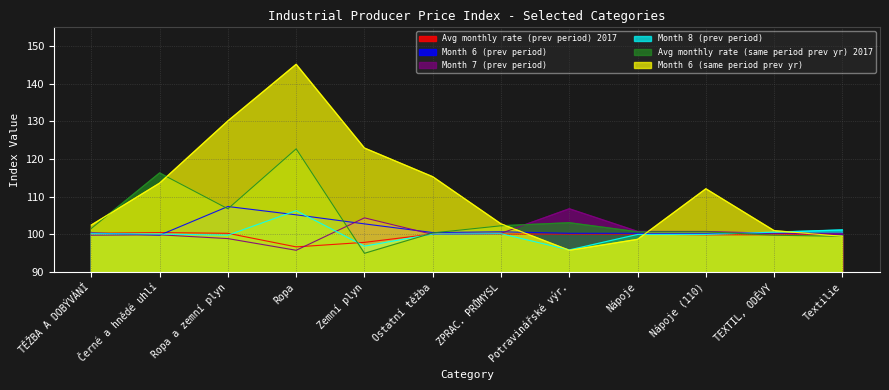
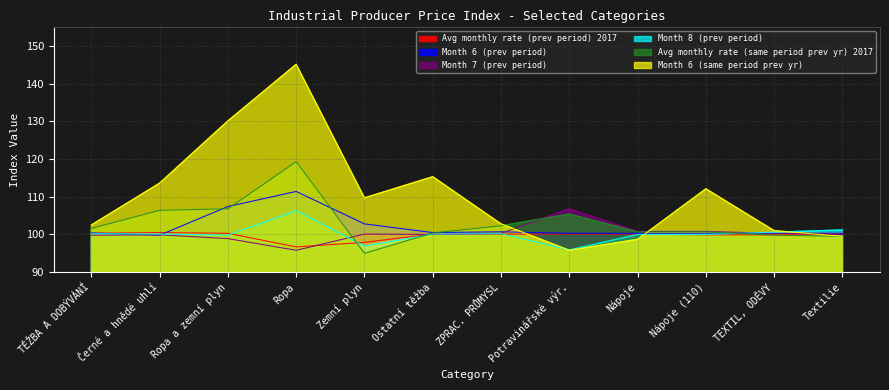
Avg monthly rate (same period prev yr) 2017, Černé a hnědé uhlí: 116 -> 106
Month 6 (prev period), Ropa: 105 -> 111
Avg monthly rate (same period prev yr) 2017, Ropa: 123 -> 119
Month 7 (prev period), Zemní plyn: 104 -> 100
Month 6 (same period prev yr), Zemní plyn: 123 -> 110
Avg monthly rate (same period prev yr) 2017, Potravinářské výr.: 103 -> 105
